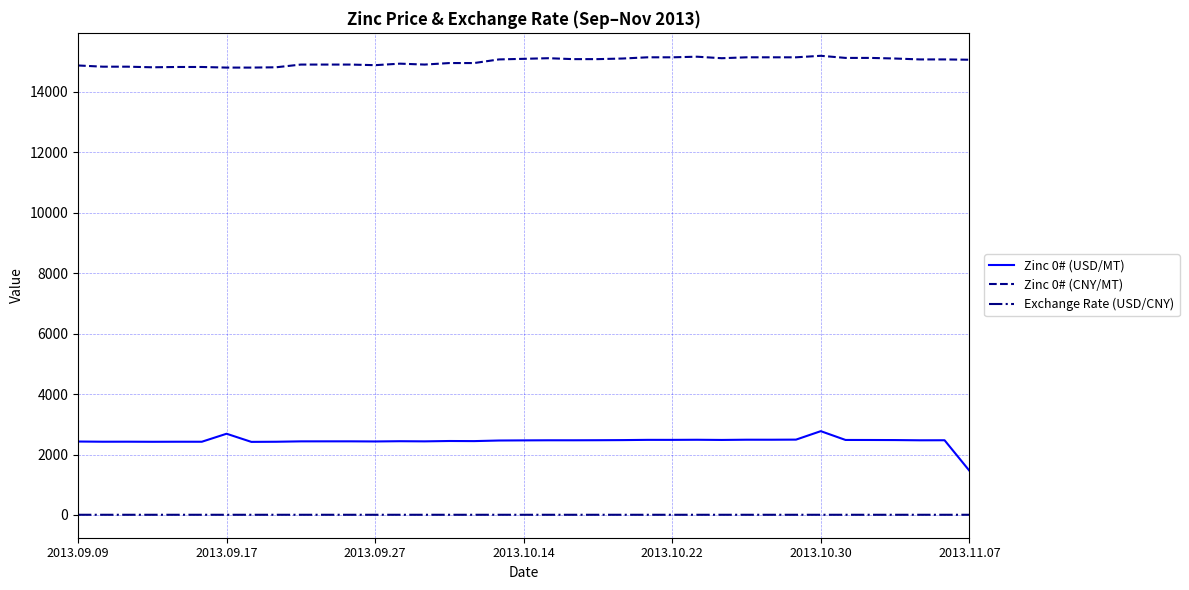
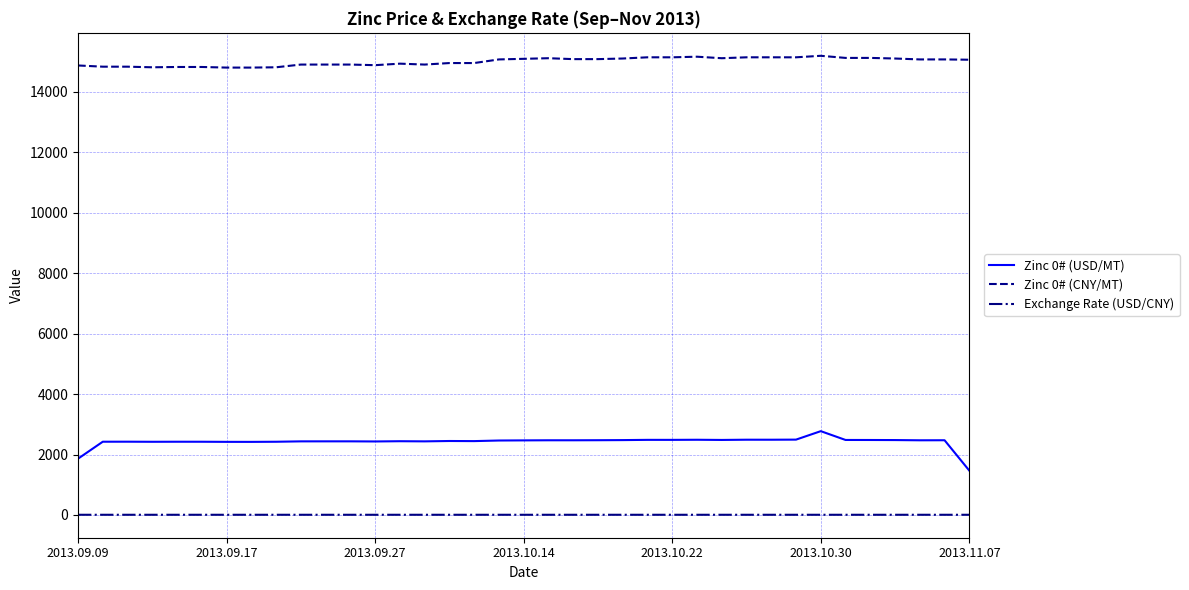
Zinc 0# (USD/MT), 2013.09.09: 2400 -> 1900
Zinc 0# (USD/MT), 2013.09.17: 2700 -> 2400
